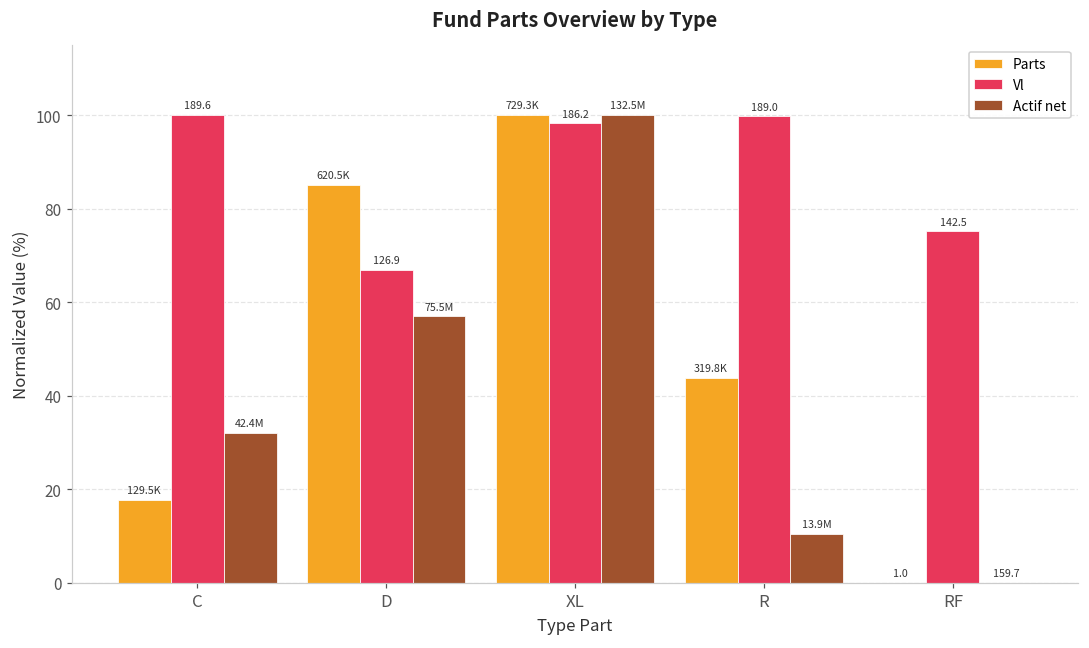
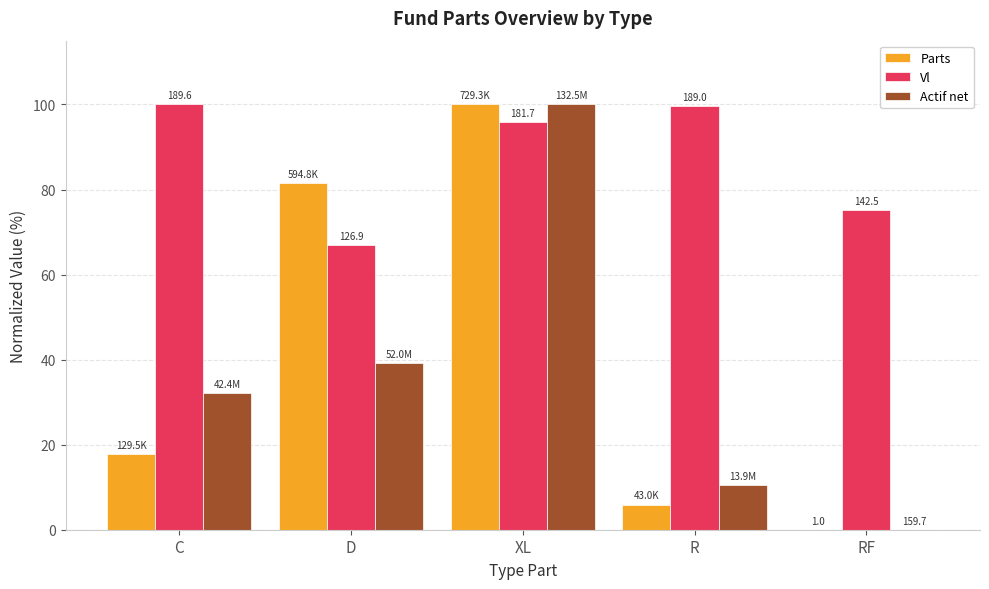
Parts, D: 620.5K -> 594.8K
Actif net, D: 75.5M -> 52.0M
Vl, XL: 186.2 -> 181.7
Parts, R: 319.8K -> 43.0K
